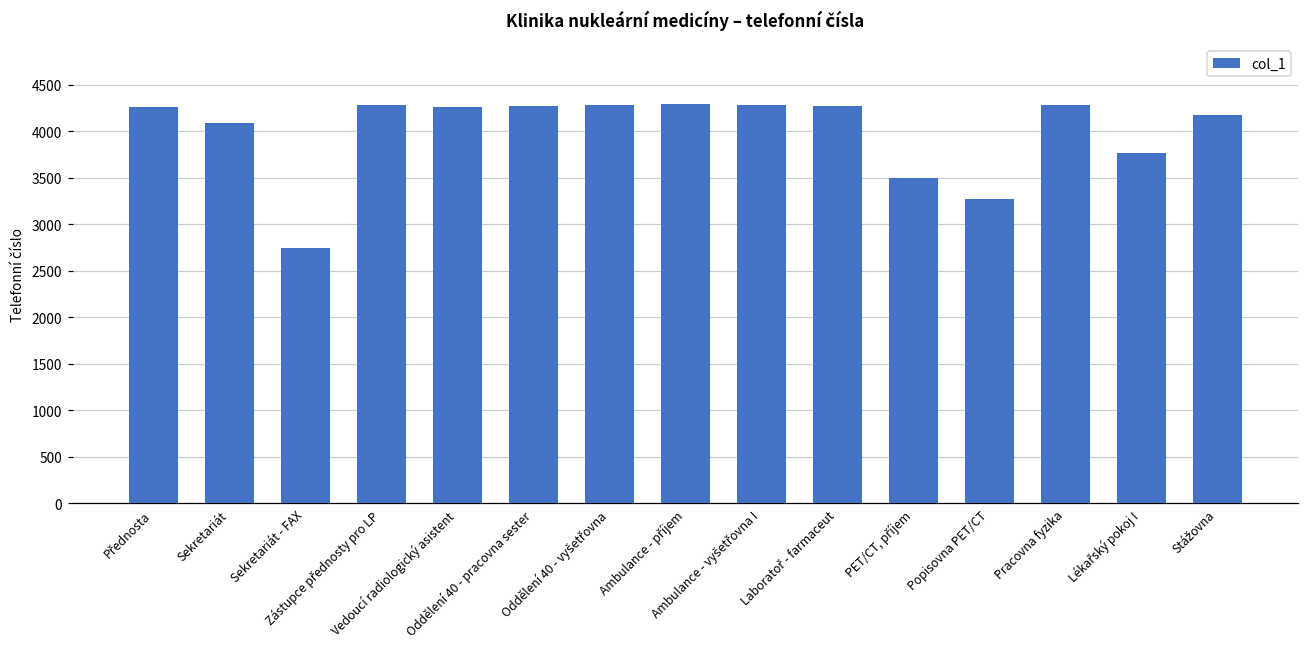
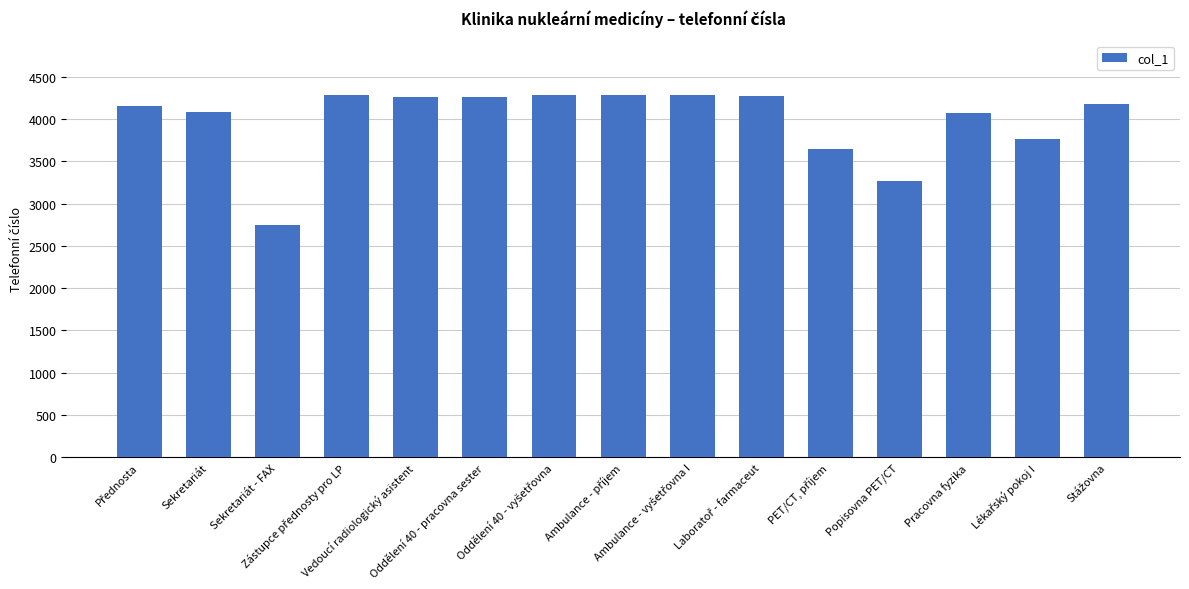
Přednosta: 4300 -> 4200
PET/CT, příjem: 3500 -> 3700
Pracovna fyzika: 4300 -> 4100
